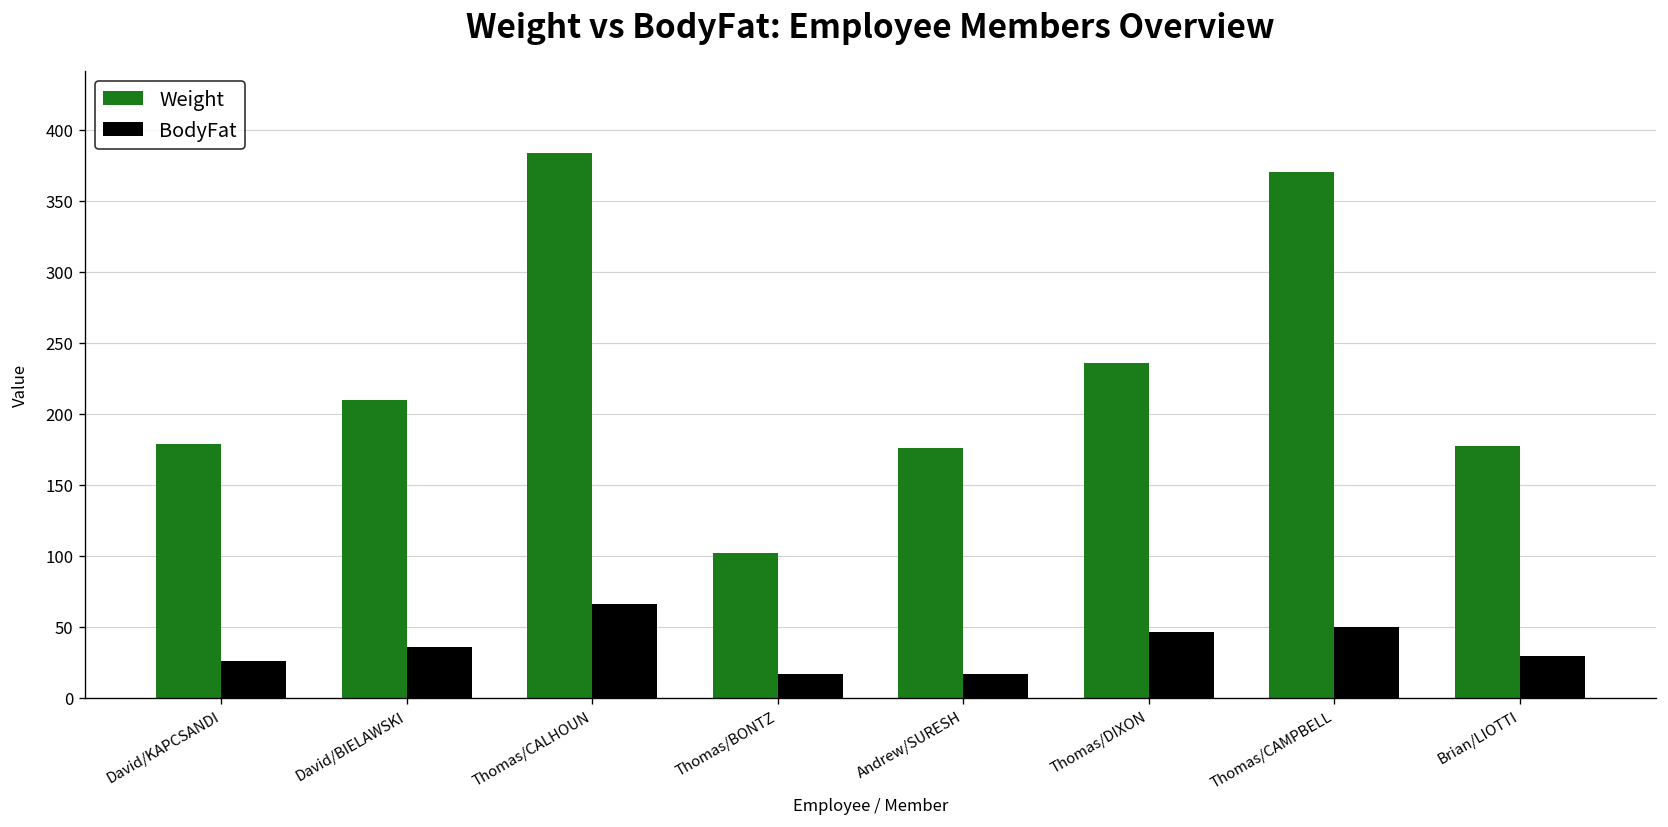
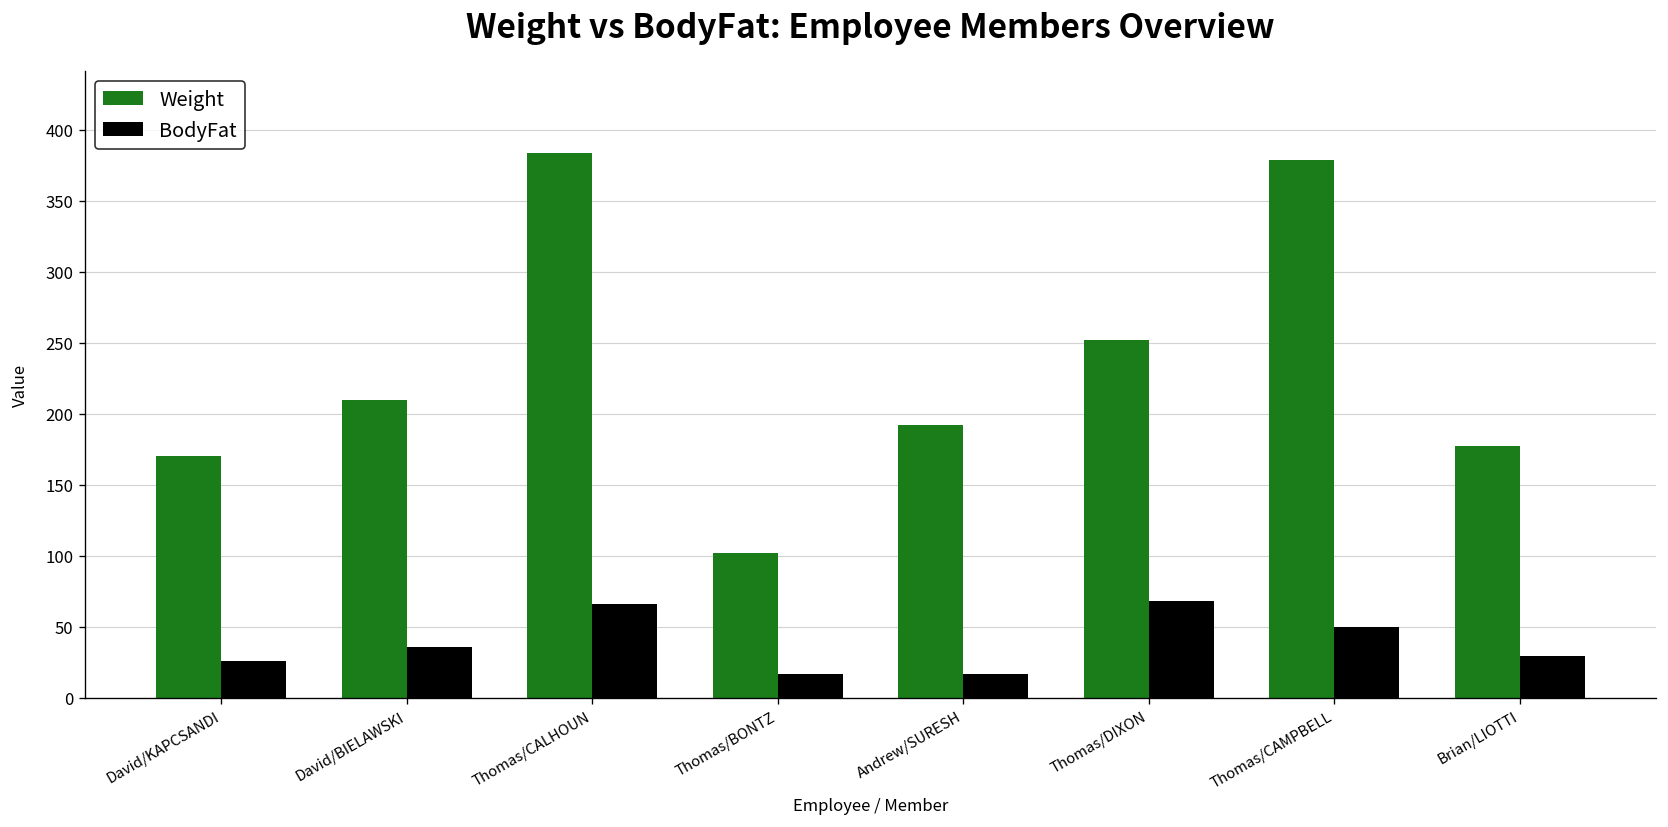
Weight, David/KAPCSANDI: 179 -> 170
Weight, Andrew/SURESH: 176 -> 192
Weight, Thomas/DIXON: 236 -> 252
BodyFat, Thomas/DIXON: 46 -> 68
Weight, Thomas/CAMPBELL: 370 -> 379
